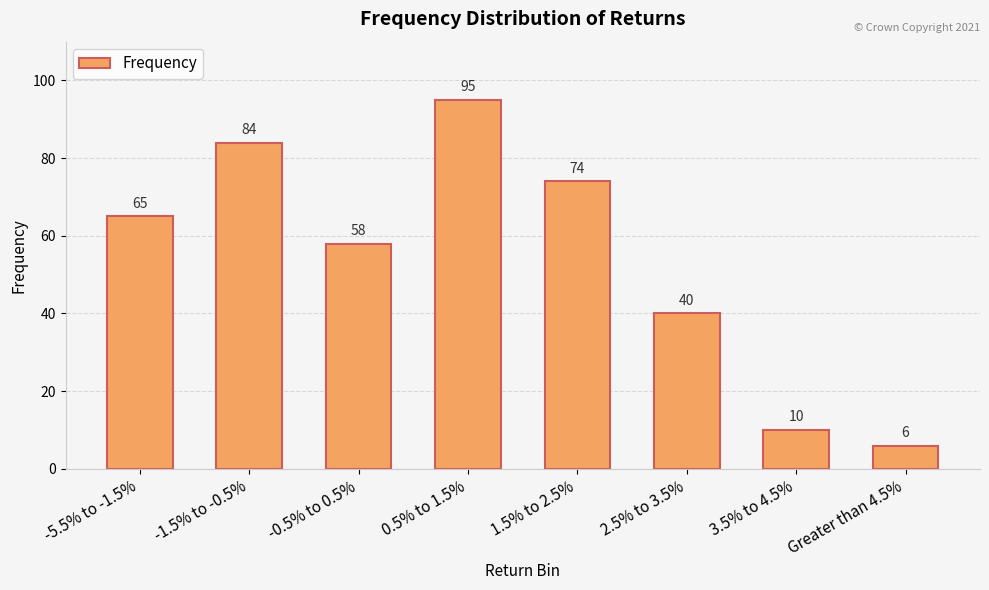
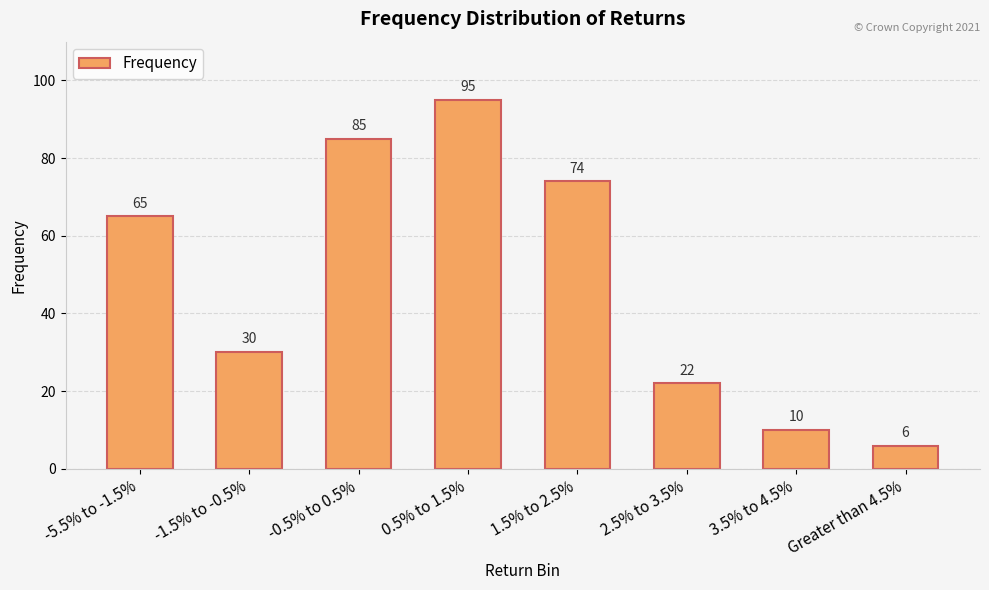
-1.5% to -0.5%: 84 -> 30
-0.5% to 0.5%: 58 -> 85
2.5% to 3.5%: 40 -> 22
